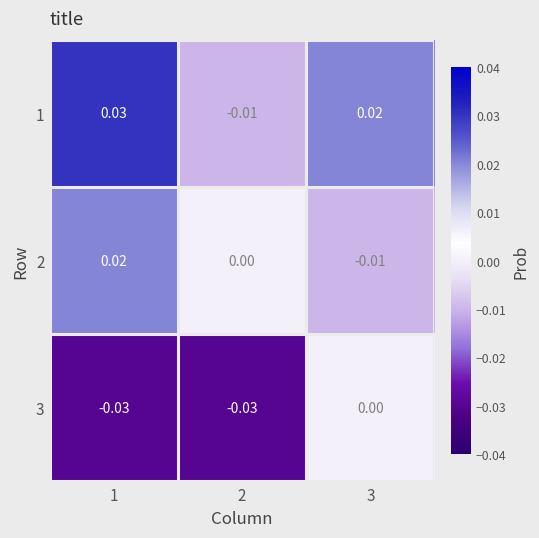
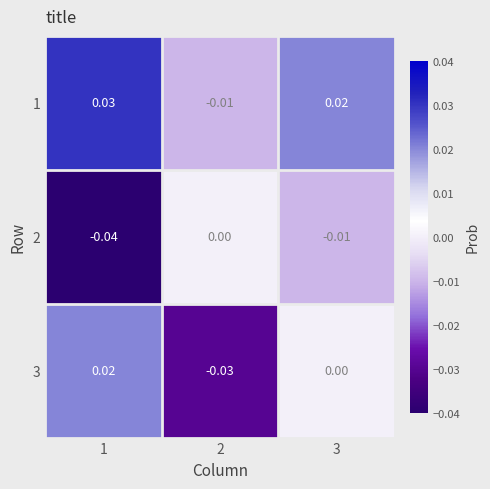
2, 1: 0.02 -> -0.04
3, 1: -0.03 -> 0.02
